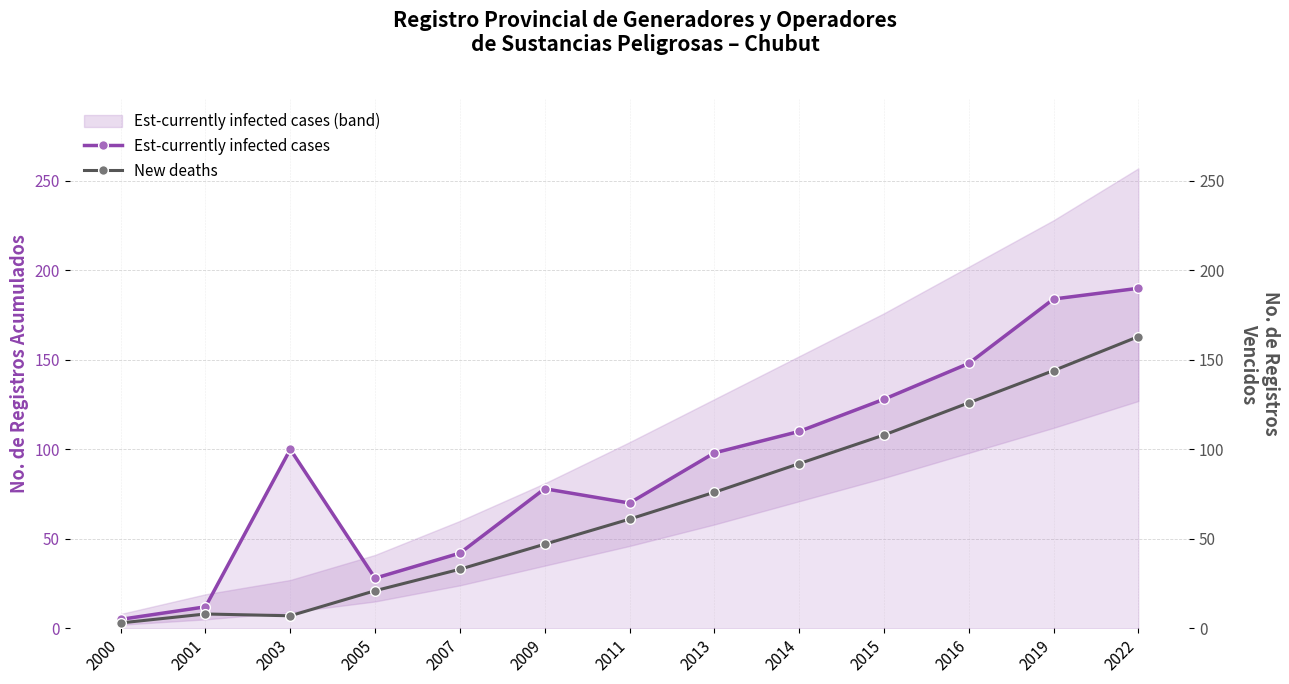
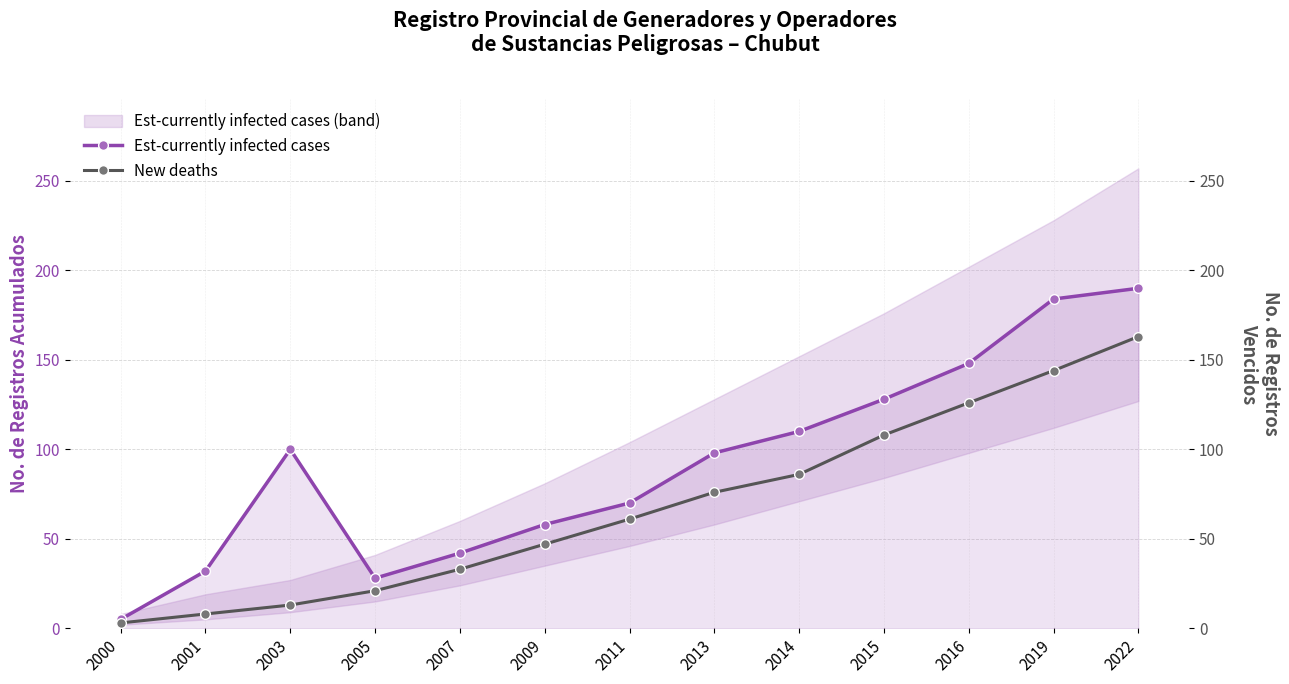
Est-currently infected cases, 2001: 12 -> 32
Est-currently infected cases, 2009: 78 -> 58
New deaths, 2003: 7 -> 13
New deaths, 2014: 92 -> 86
